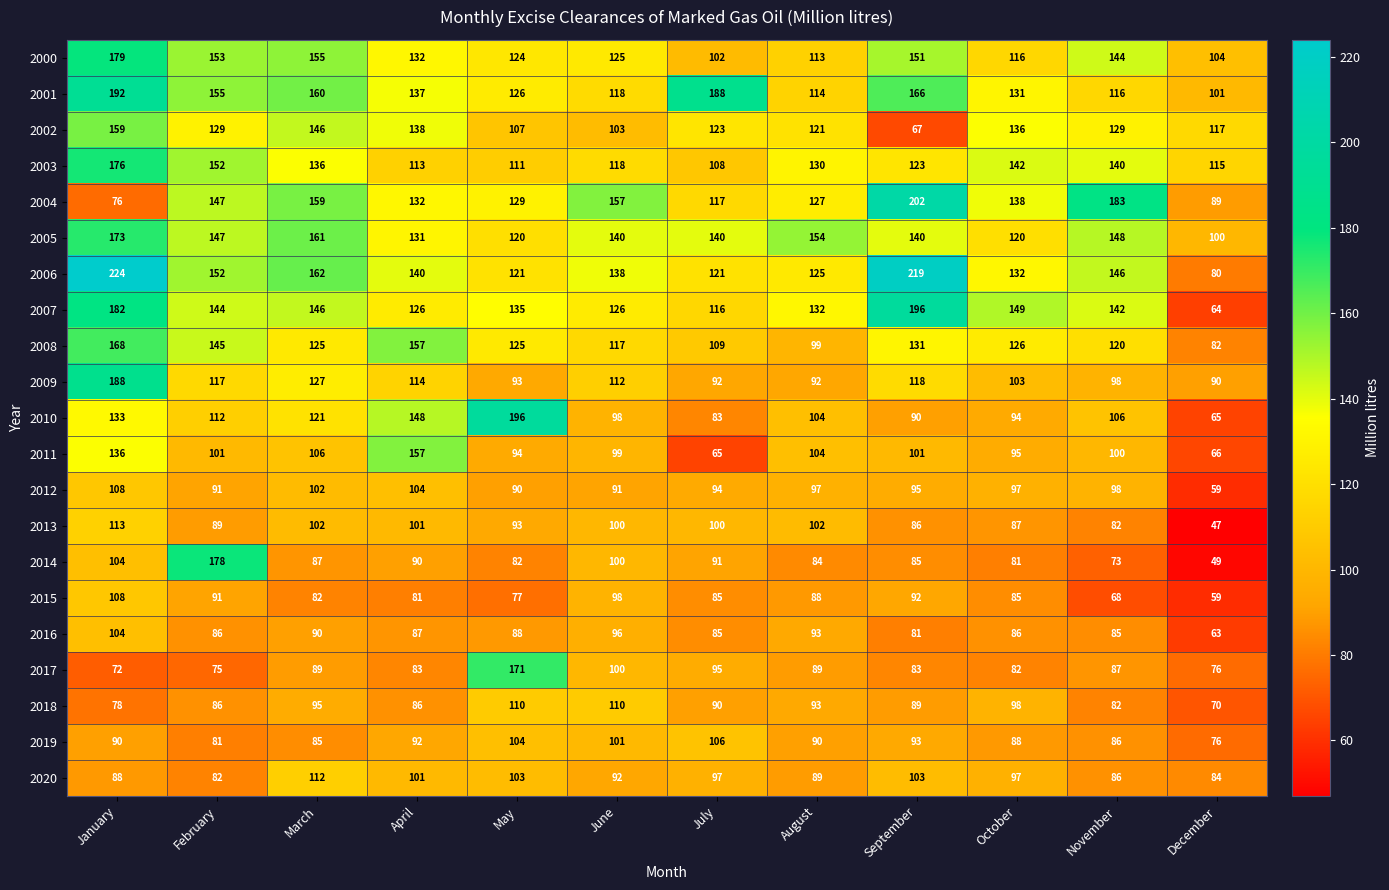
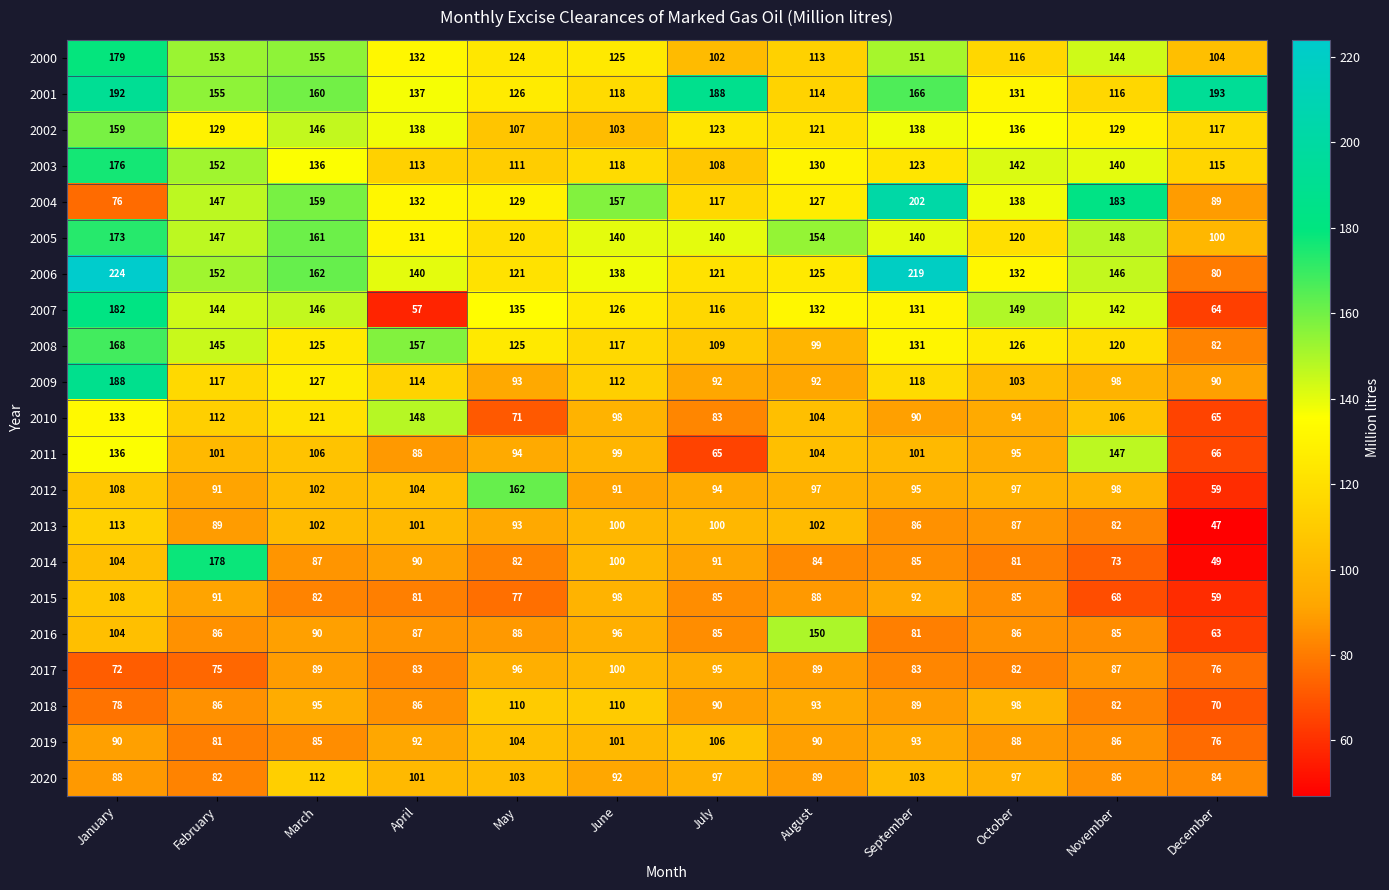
2001, December: 101 -> 193
2002, September: 67 -> 138
2007, April: 126 -> 57
2007, September: 196 -> 131
2010, May: 196 -> 71
2011, April: 157 -> 88
2011, November: 100 -> 147
2012, May: 90 -> 162
2016, August: 93 -> 150
2017, May: 171 -> 96
